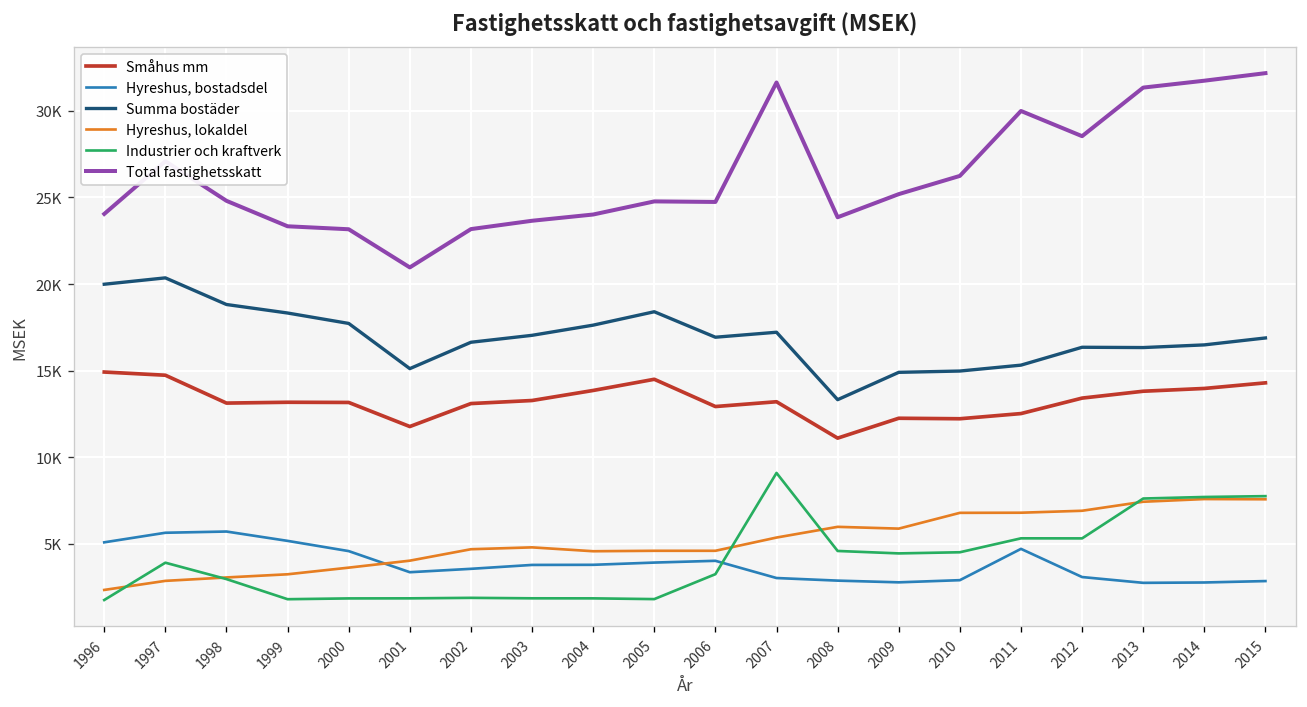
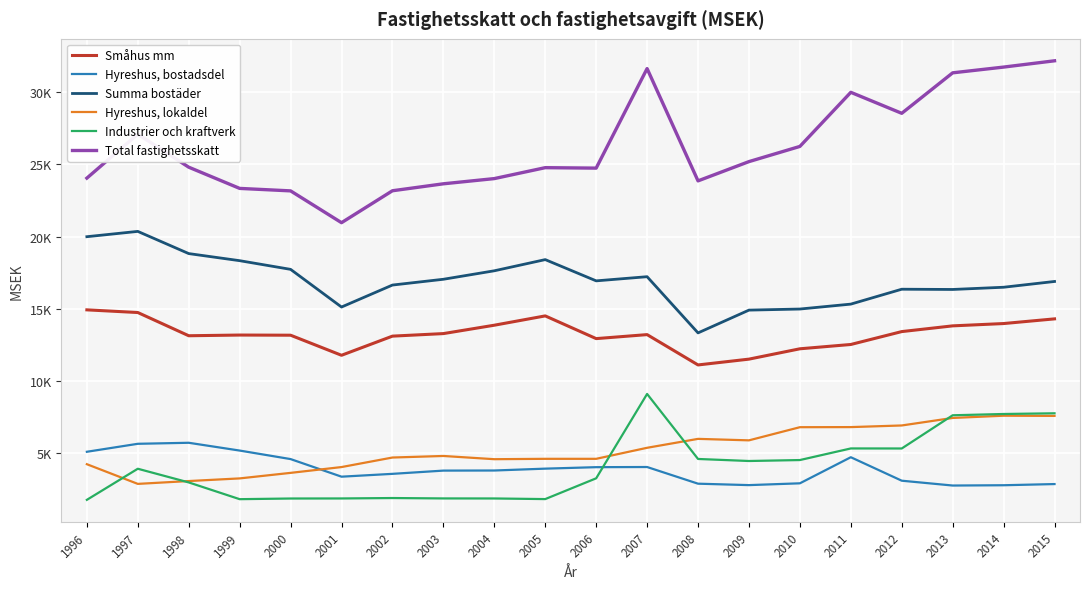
Hyreshus, lokaldel, 1996: 2300 -> 4200
Hyreshus, bostadsdel, 2007: 3000 -> 4000
Småhus mm, 2009: 12200 -> 11500
